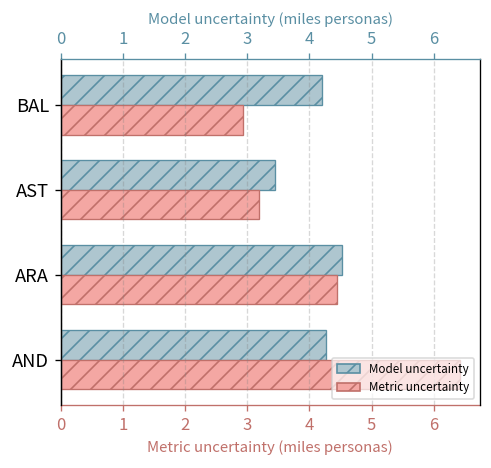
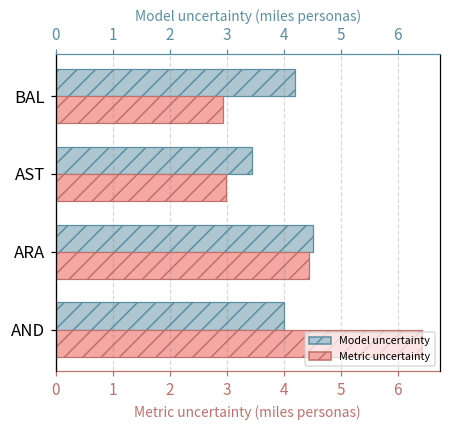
Metric uncertainty, AST: 3.2 -> 3.0
Model uncertainty, AND: 4.3 -> 4.0
